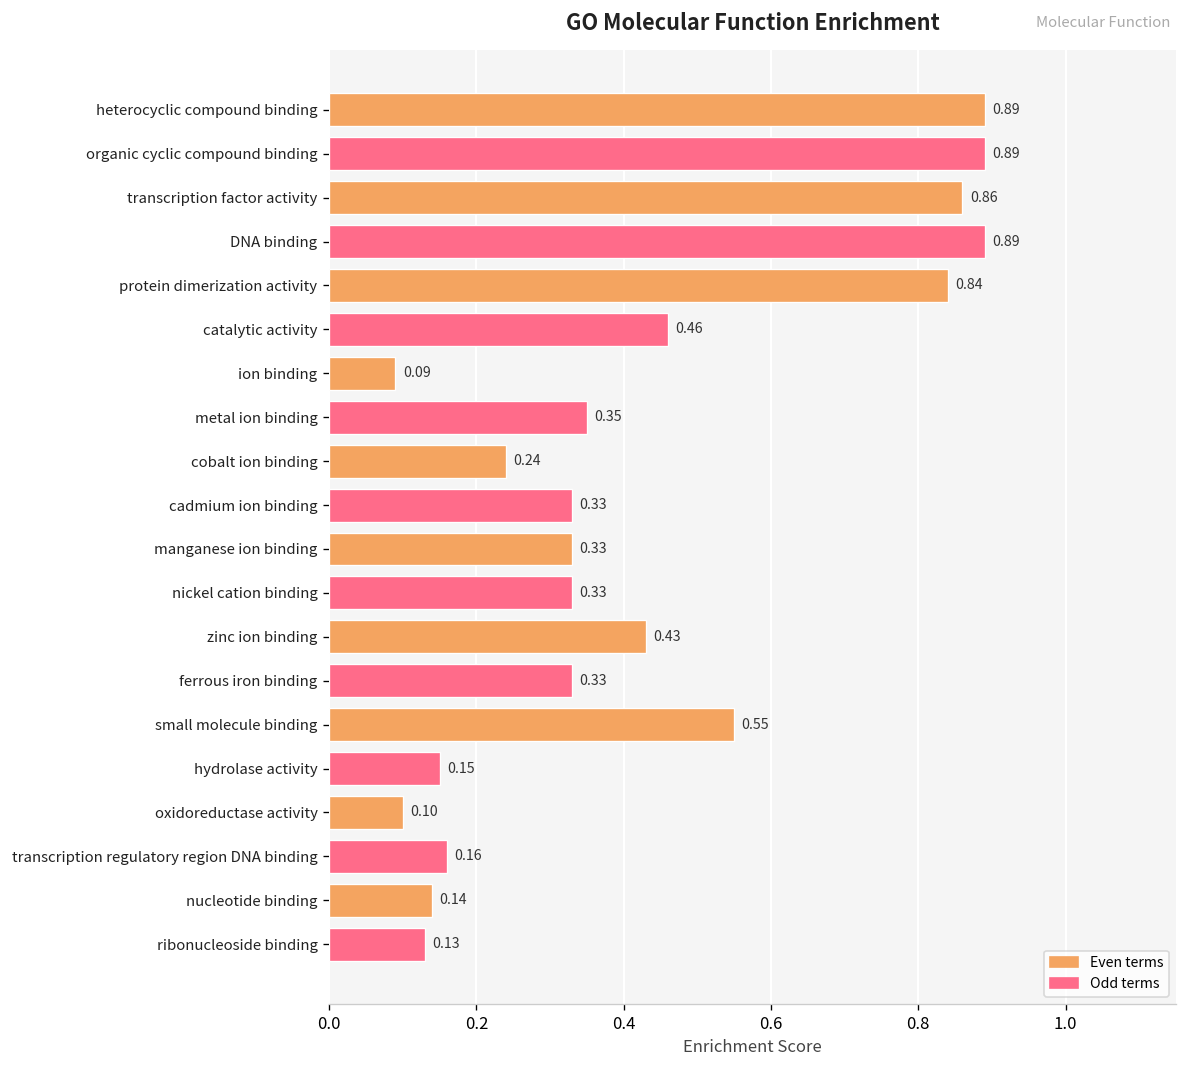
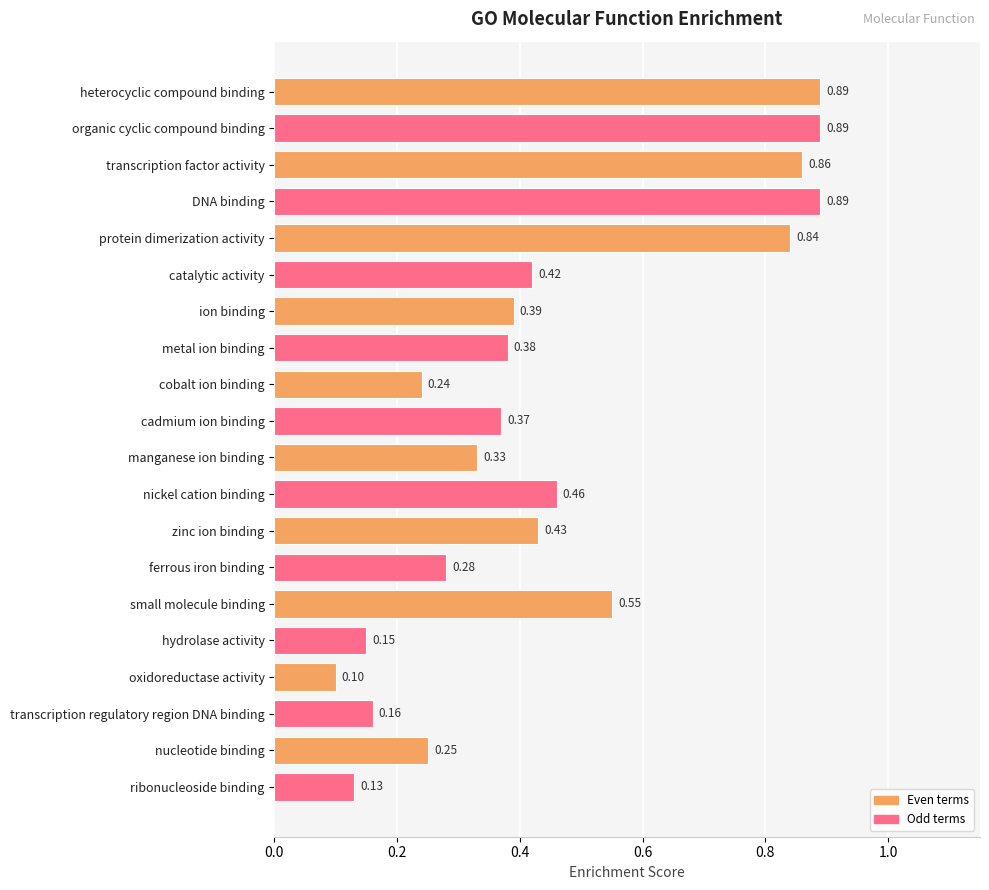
catalytic activity: 0.46 -> 0.42
ion binding: 0.09 -> 0.39
metal ion binding: 0.35 -> 0.38
cadmium ion binding: 0.33 -> 0.37
nickel cation binding: 0.33 -> 0.46
ferrous iron binding: 0.33 -> 0.28
nucleotide binding: 0.14 -> 0.25
